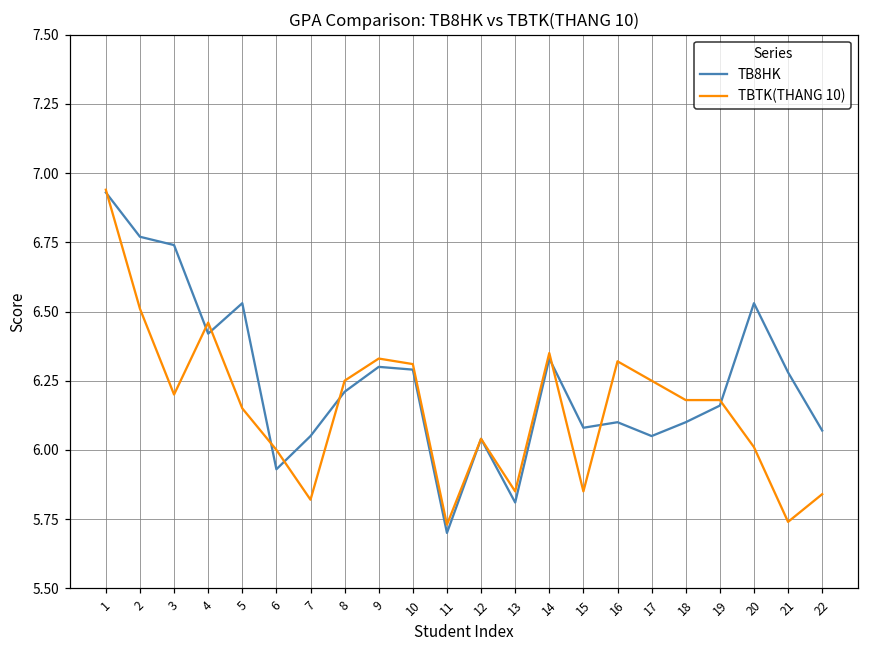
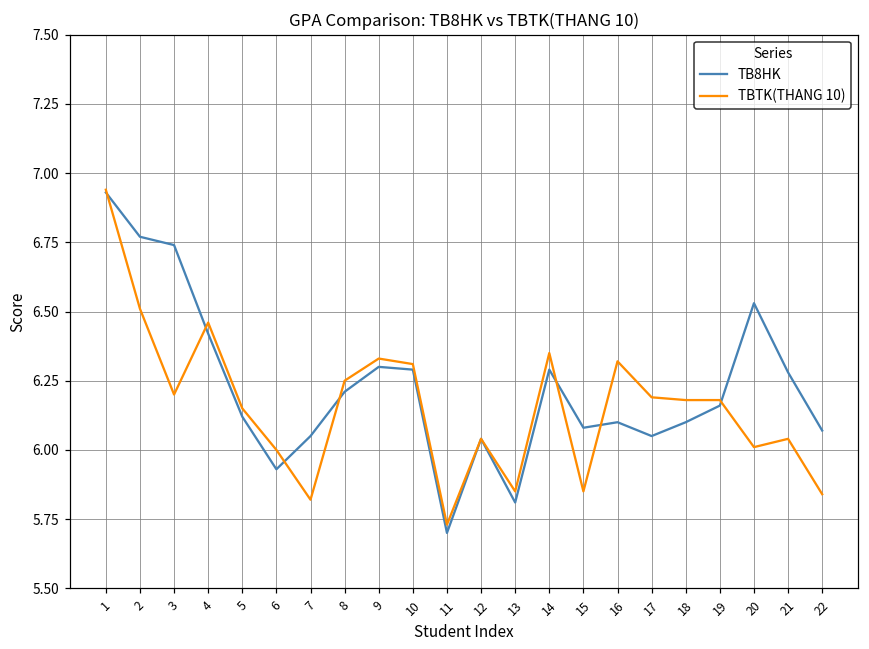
TB8HK, 5: 6.53 -> 6.12
TB8HK, 14: 6.33 -> 6.29
TBTK(THANG 10), 17: 6.25 -> 6.19
TBTK(THANG 10), 21: 5.74 -> 6.04
